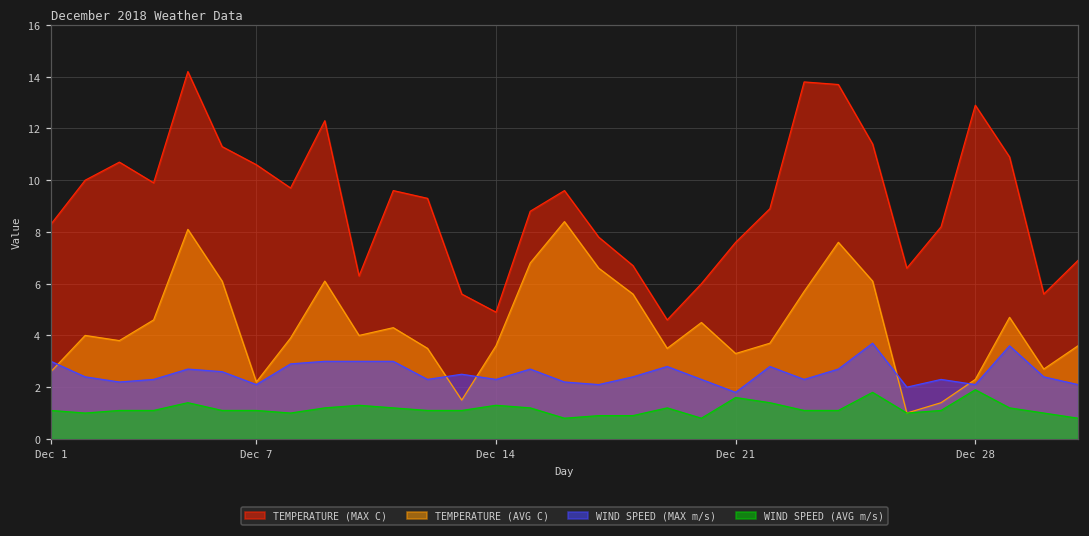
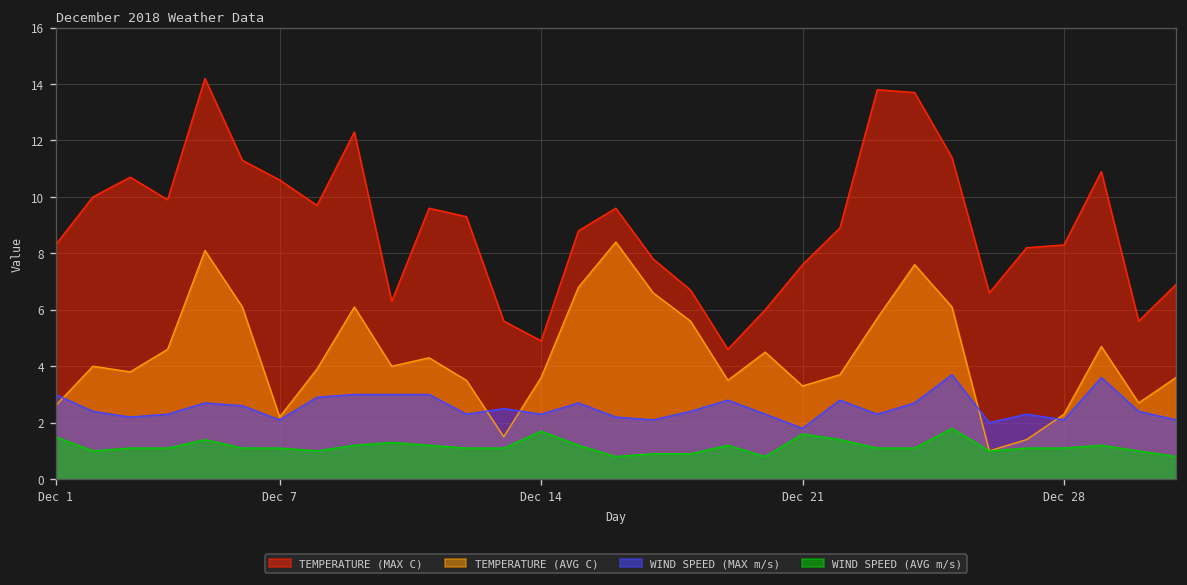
WIND SPEED (AVG m/s), Dec 1: 1.1 -> 1.5
WIND SPEED (AVG m/s), Dec 14: 1.3 -> 1.7
TEMPERATURE (MAX C), Dec 28: 12.9 -> 8.3
WIND SPEED (AVG m/s), Dec 28: 1.9 -> 1.1
